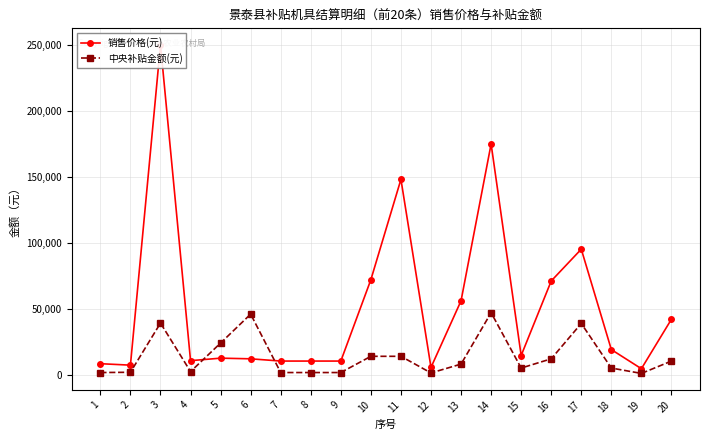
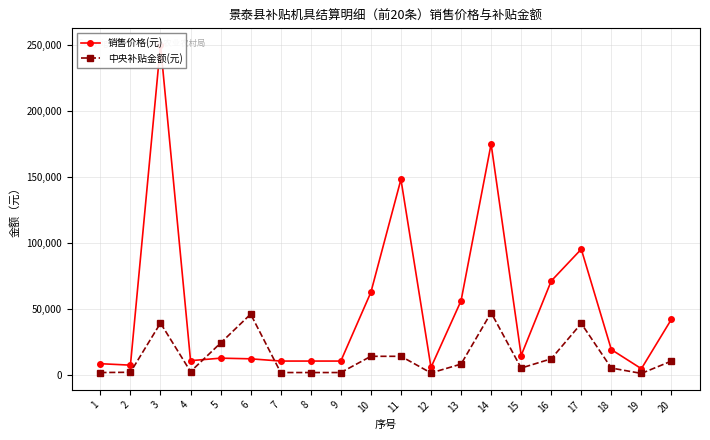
销售价格(元), 10: 72,000 -> 62,000
